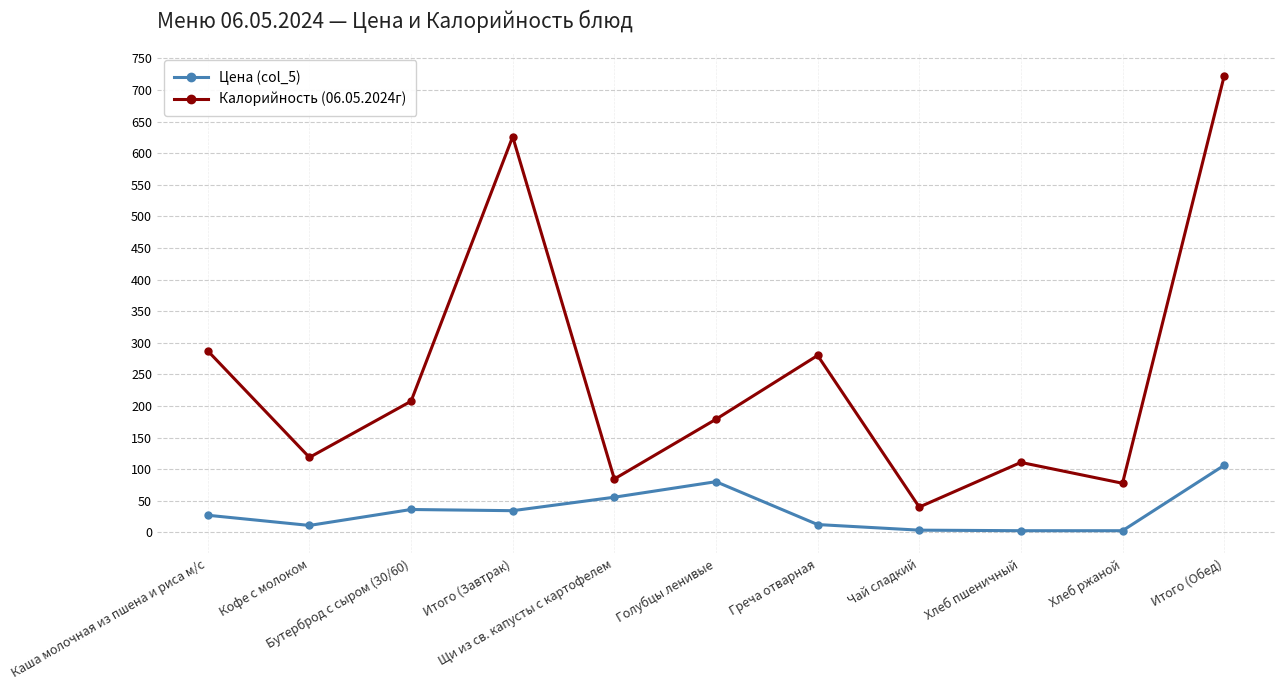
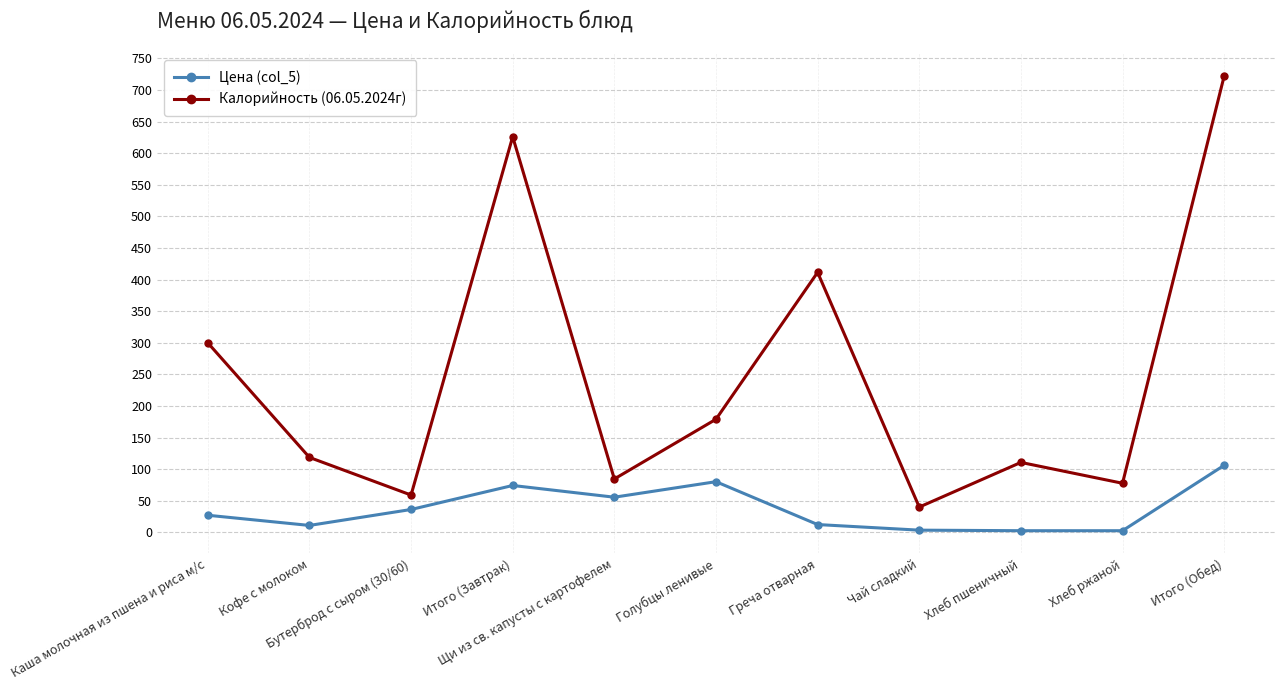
Калорийность (06.05.2024г), Каша молочная из пшена и риса м/с: 290 -> 300
Калорийность (06.05.2024г), Бутерброд с сыром (30/60): 210 -> 60
Цена (col_5), Итого (Завтрак): 30 -> 70
Калорийность (06.05.2024г), Греча отварная: 280 -> 410
